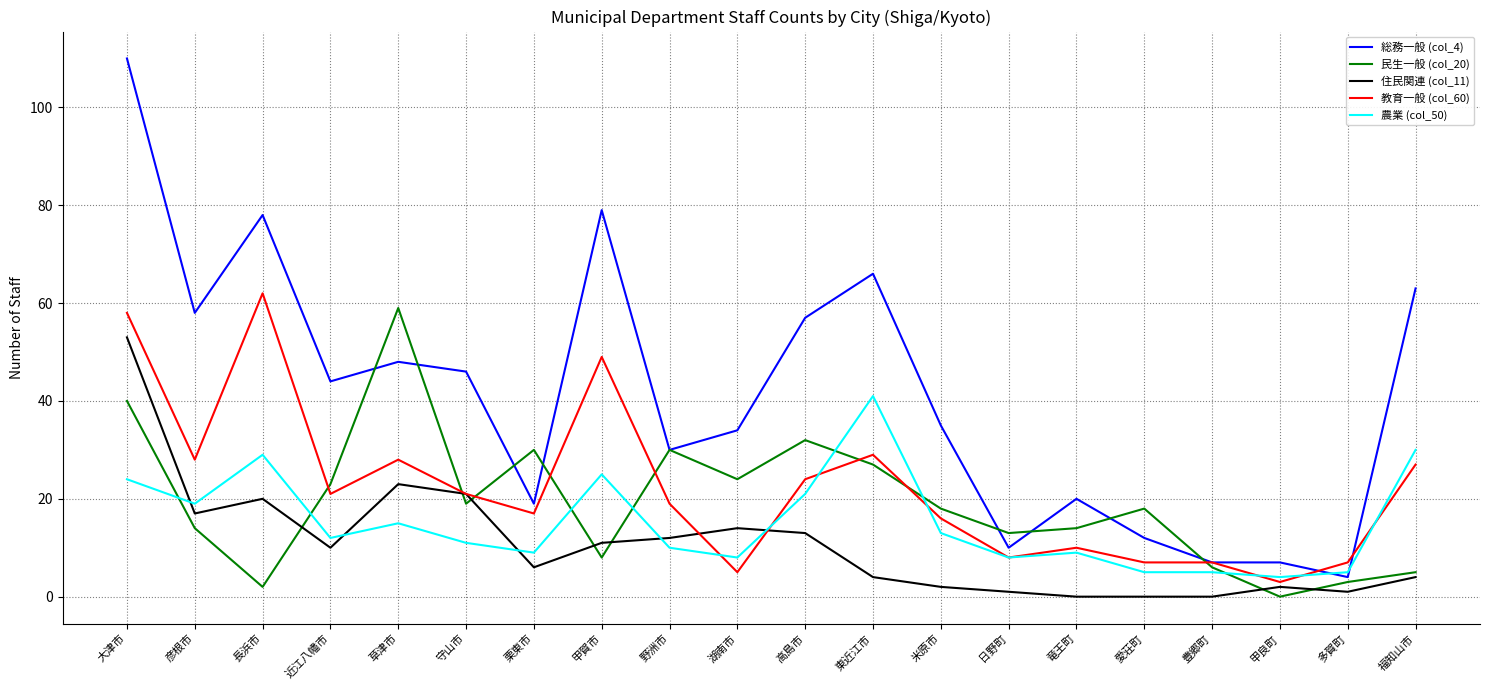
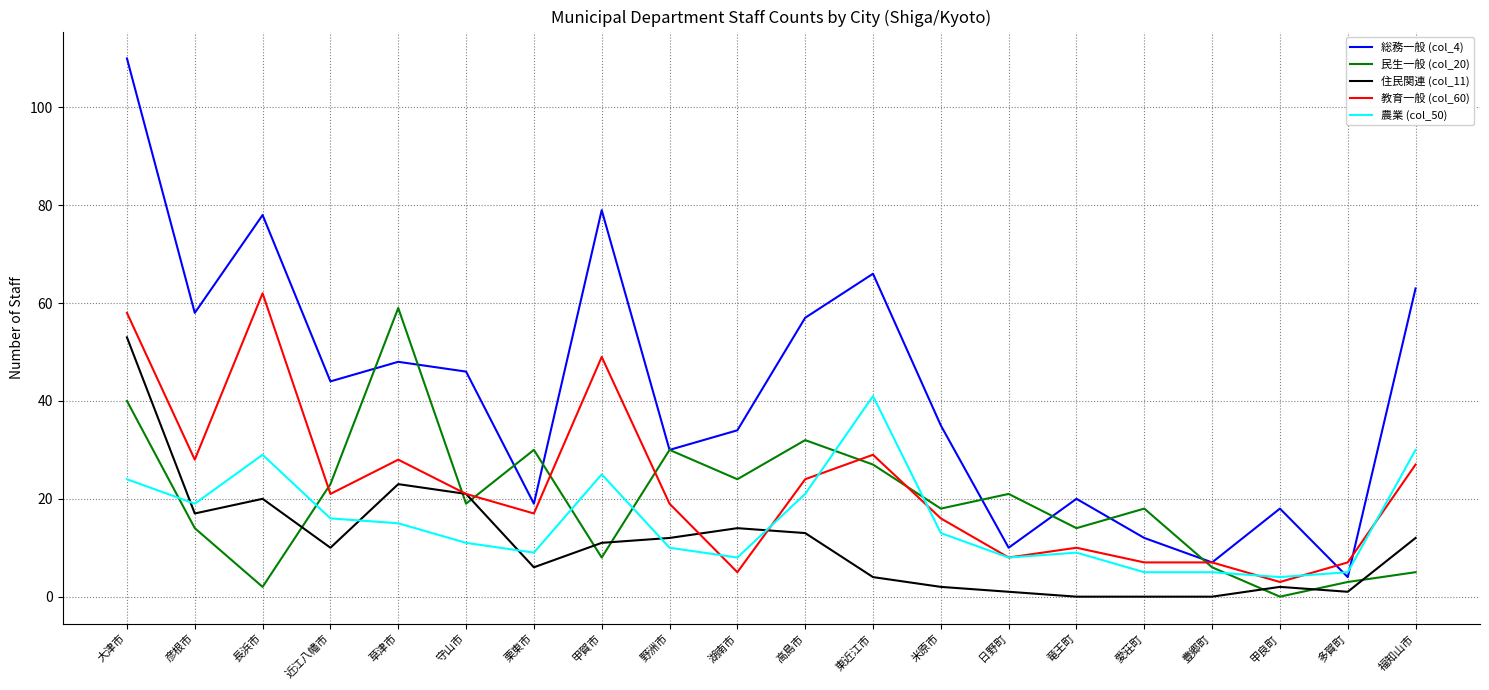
農業 (col_50), 近江八幡市: 12 -> 16
民生一般 (col_20), 日野町: 13 -> 21
総務一般 (col_4), 甲良町: 7 -> 18
住民関連 (col_11), 福知山市: 4 -> 12
